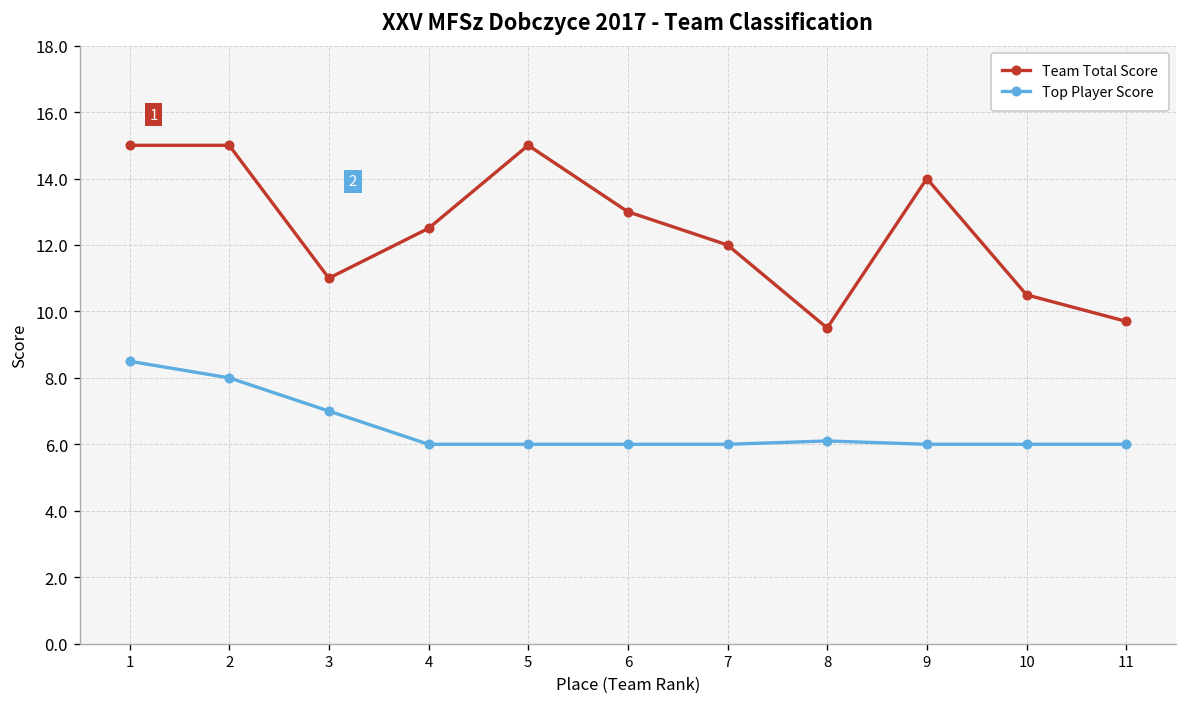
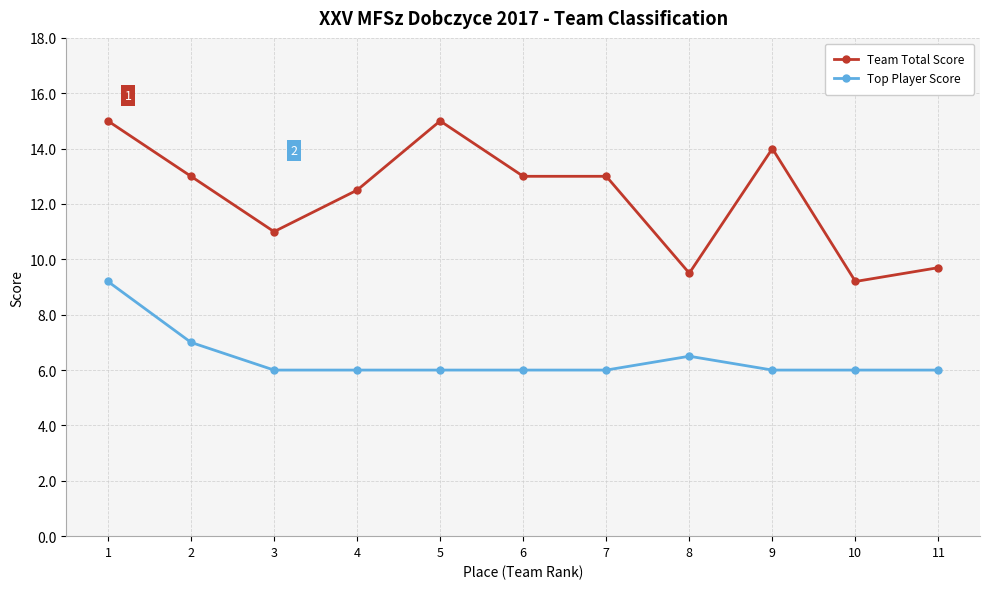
Top Player Score, 1: 8.5 -> 9.2
Team Total Score, 2: 15 -> 13
Top Player Score, 2: 8 -> 7
Top Player Score, 3: 7 -> 6
Team Total Score, 7: 12 -> 13
Top Player Score, 8: 6.1 -> 6.5
Team Total Score, 10: 10.5 -> 9.2
